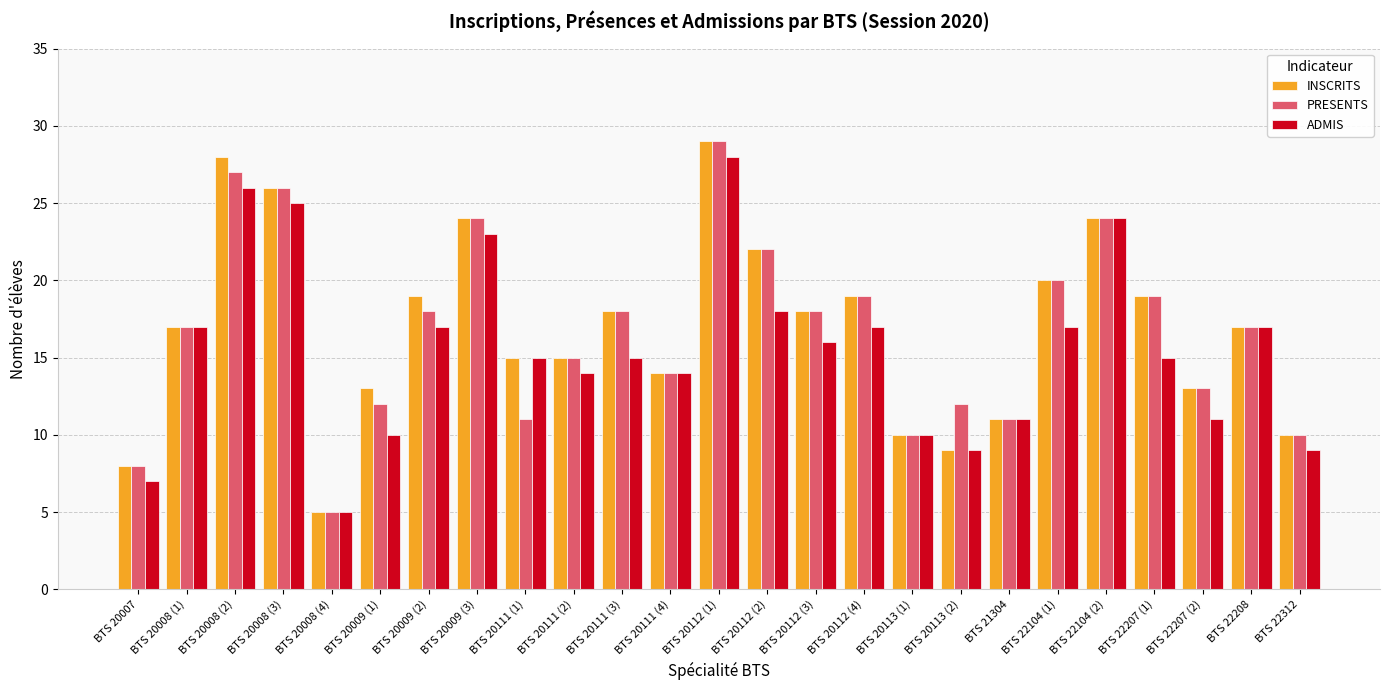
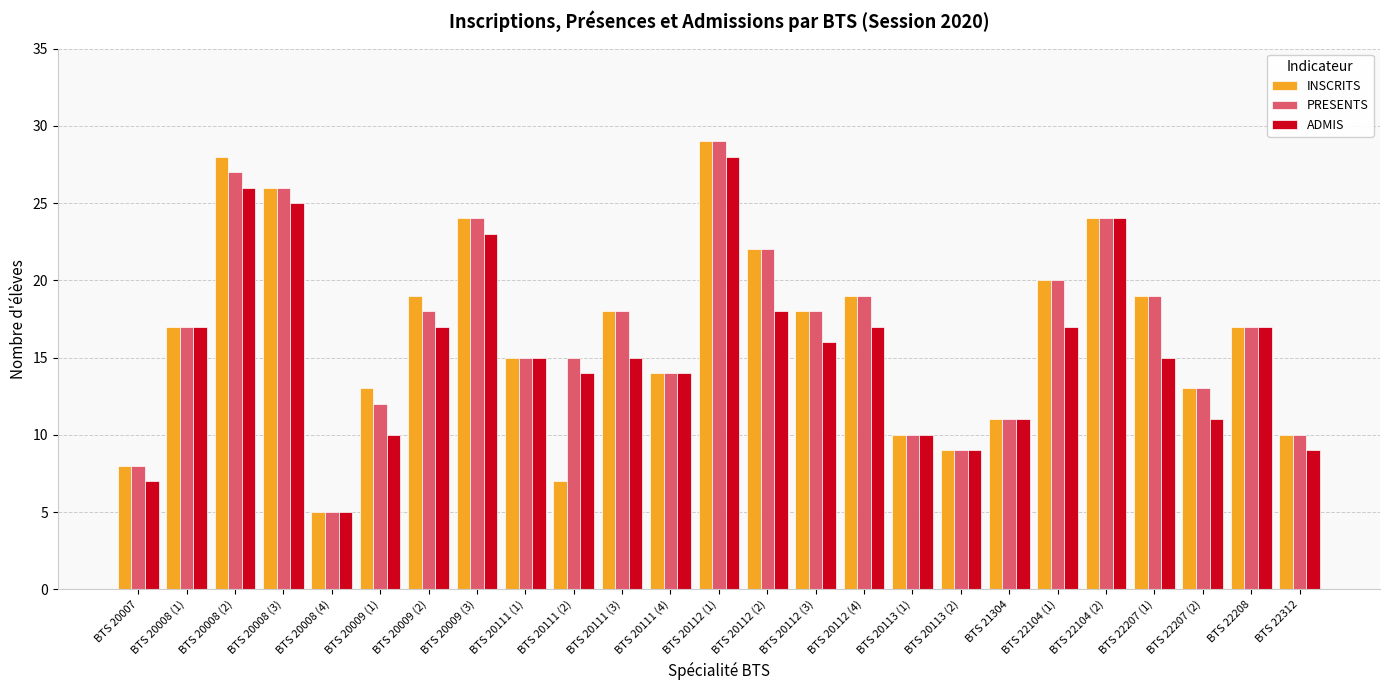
PRESENTS, BTS 20111 (1): 11 -> 15
INSCRITS, BTS 20111 (2): 15 -> 7
PRESENTS, BTS 20113 (2): 12 -> 9
